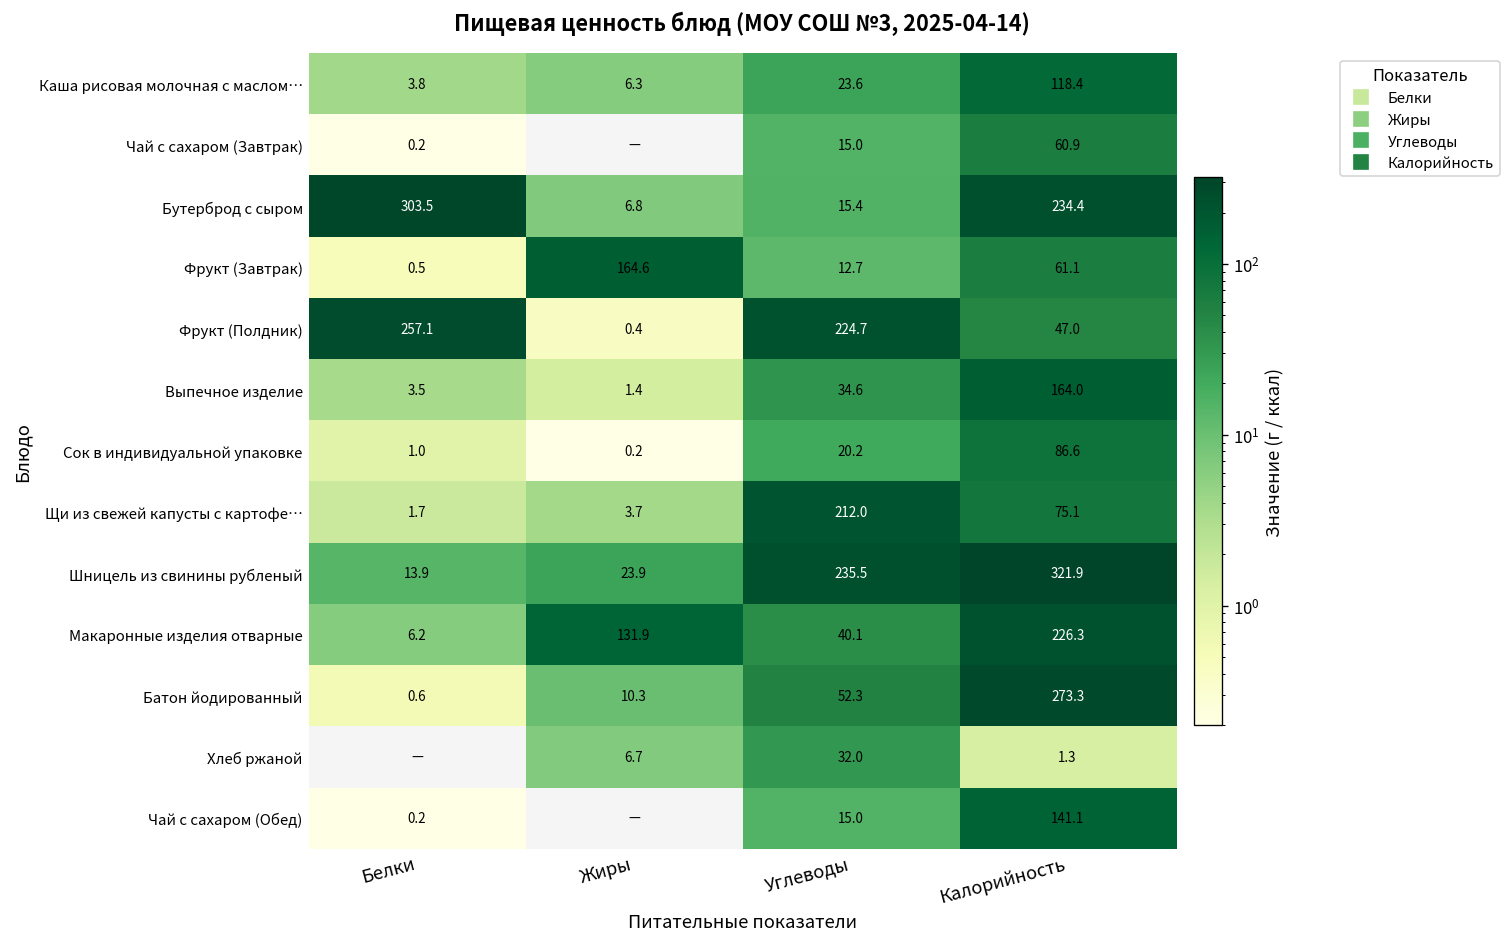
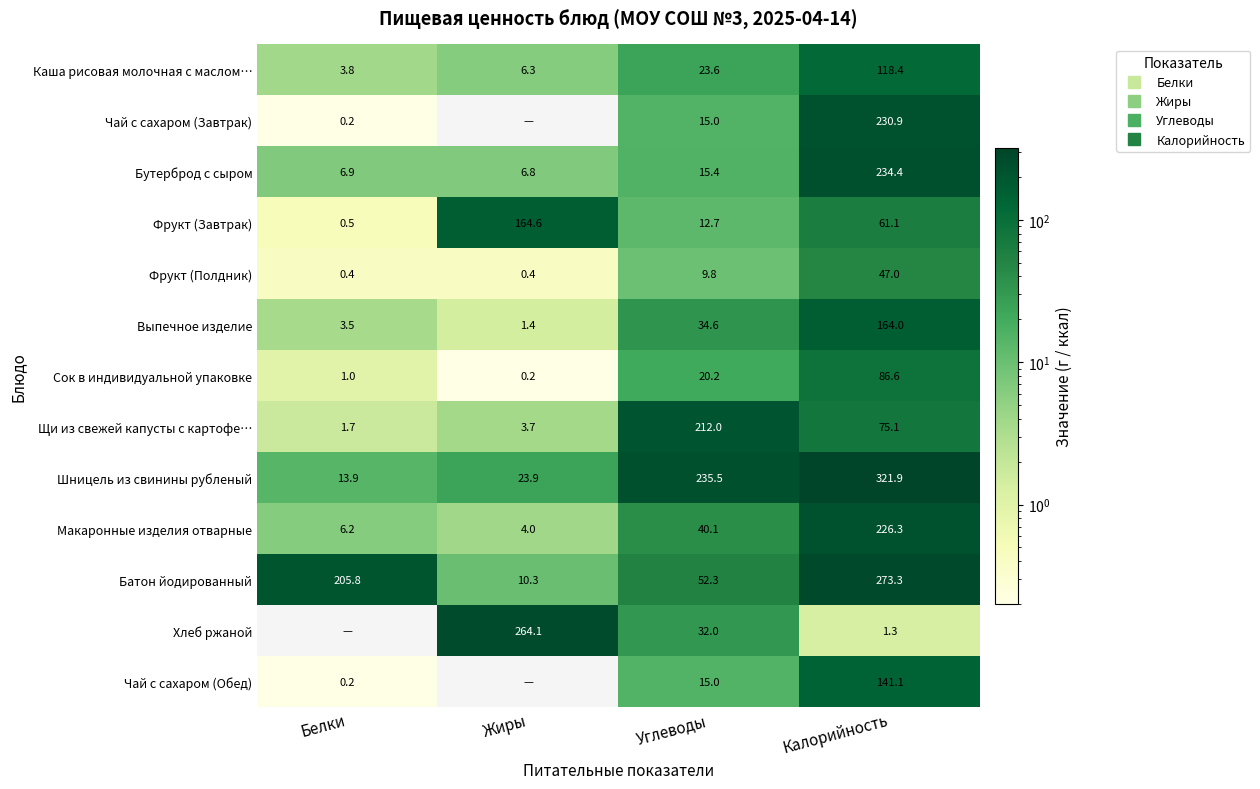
Чай с сахаром (Завтрак), Калорийность: 60.9 -> 230.9
Бутерброд с сыром, Белки: 303.5 -> 6.9
Фрукт (Полдник), Белки: 257.1 -> 0.4
Фрукт (Полдник), Углеводы: 224.7 -> 9.8
Макаронные изделия отварные, Жиры: 131.9 -> 4.0
Батон йодированный, Белки: 0.6 -> 205.8
Хлеб ржаной, Жиры: 6.7 -> 264.1
